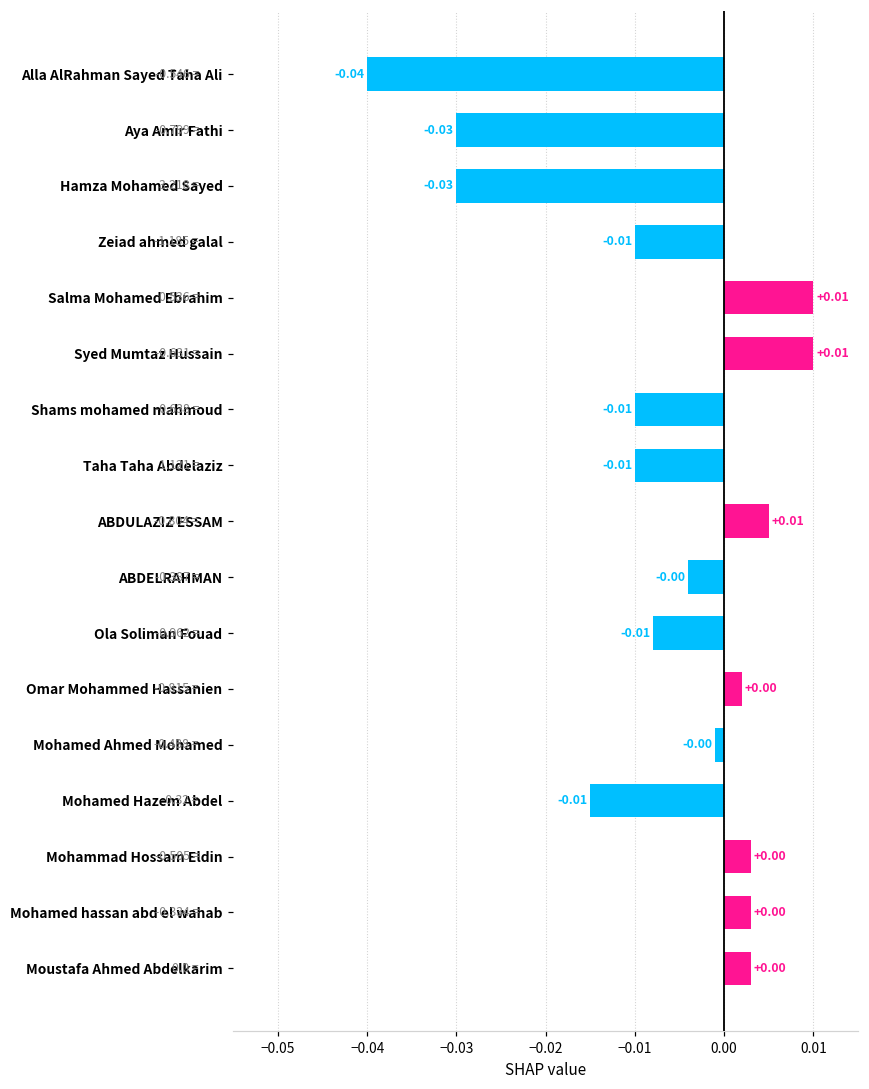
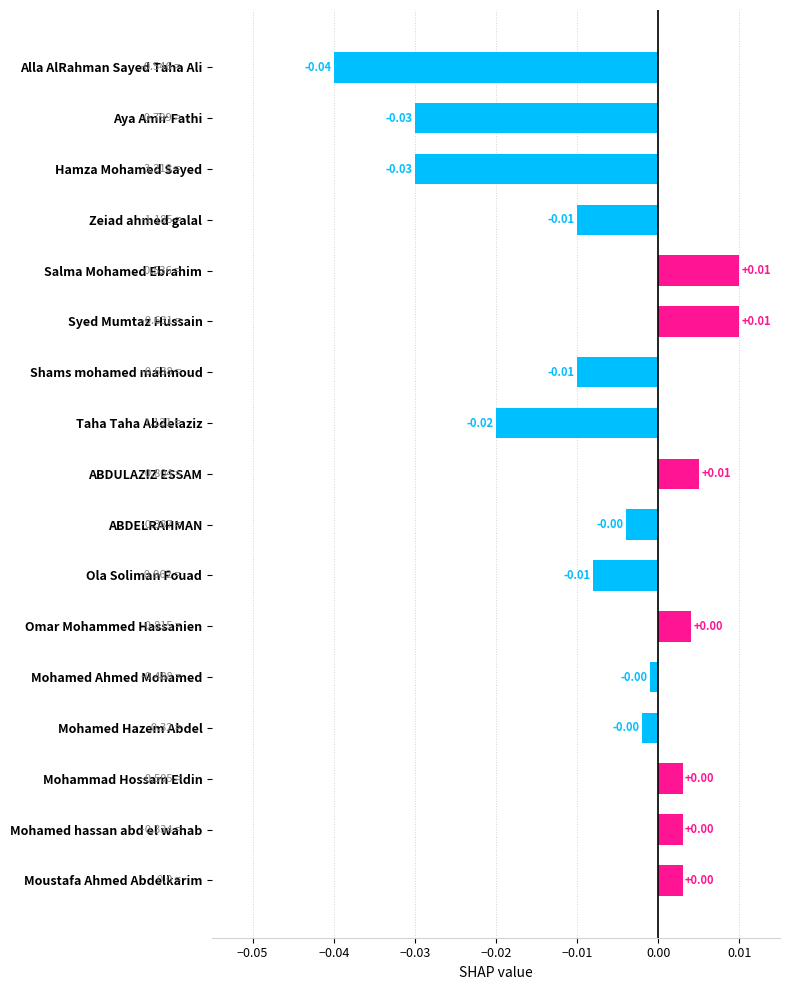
Taha Taha Abdelaziz: -0.01 -> -0.02
Omar Mohammed Hassanien: 0.002 -> 0.004
Mohamed Hazem Abdel: -0.01 -> -0.00
